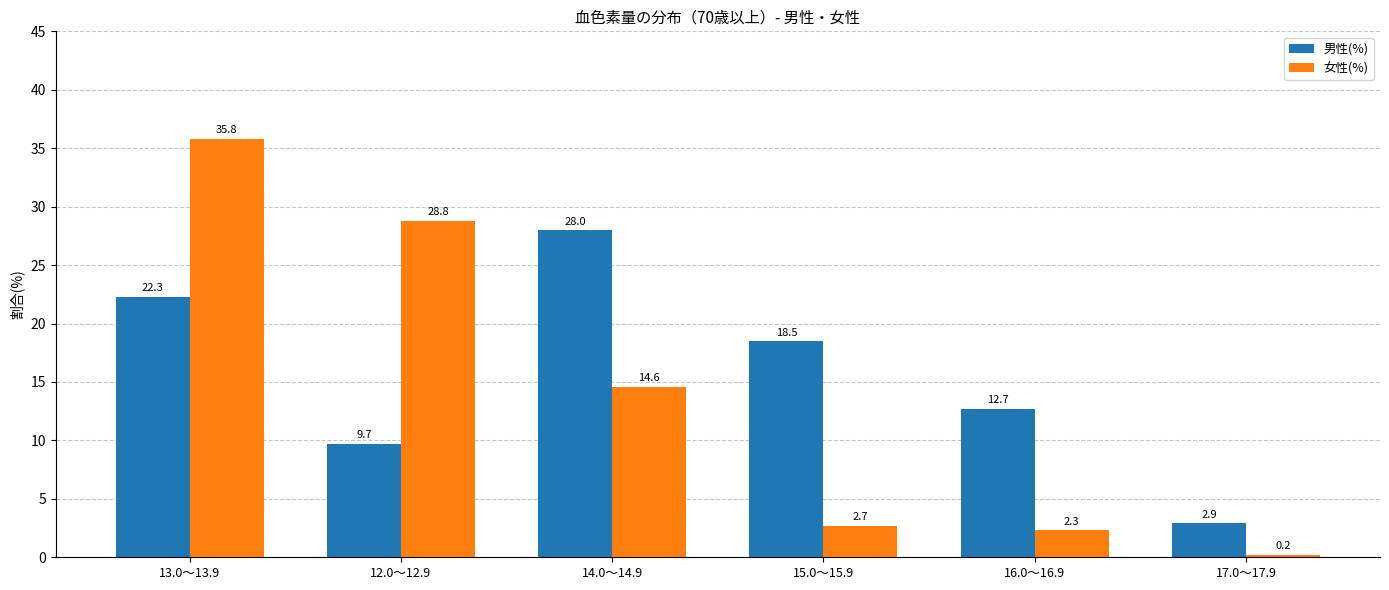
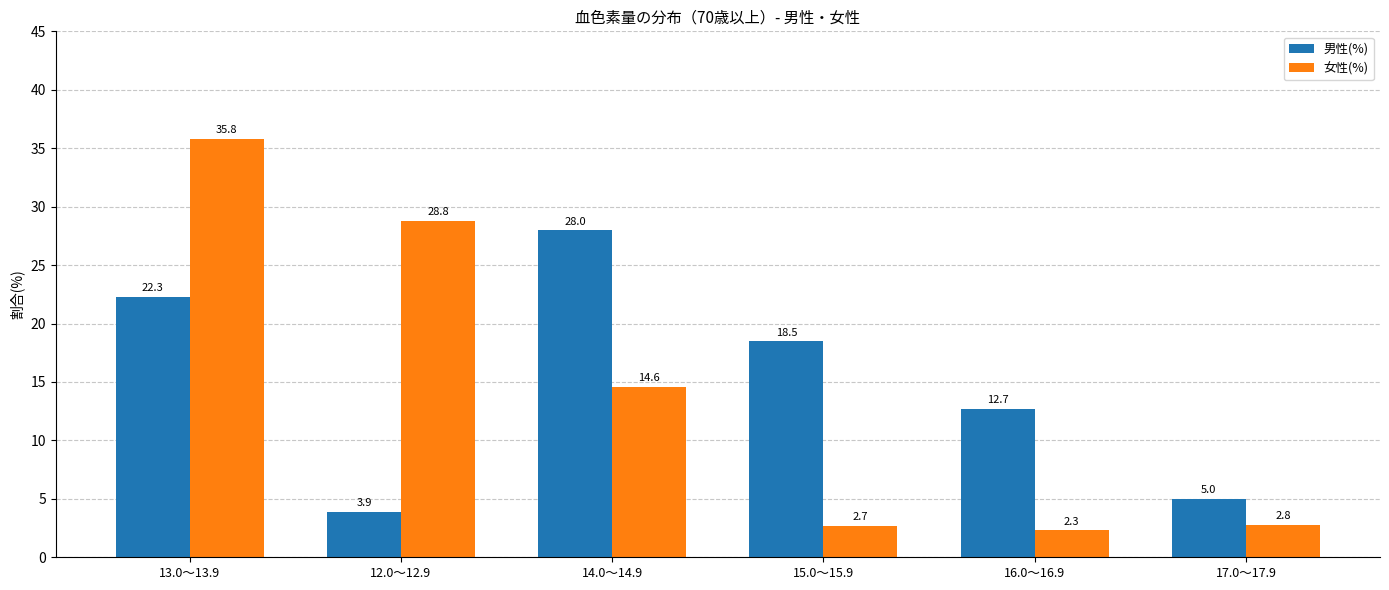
男性(%), 12.0～12.9: 9.7 -> 3.9
男性(%), 17.0～17.9: 2.9 -> 5.0
女性(%), 17.0～17.9: 0.2 -> 2.8
